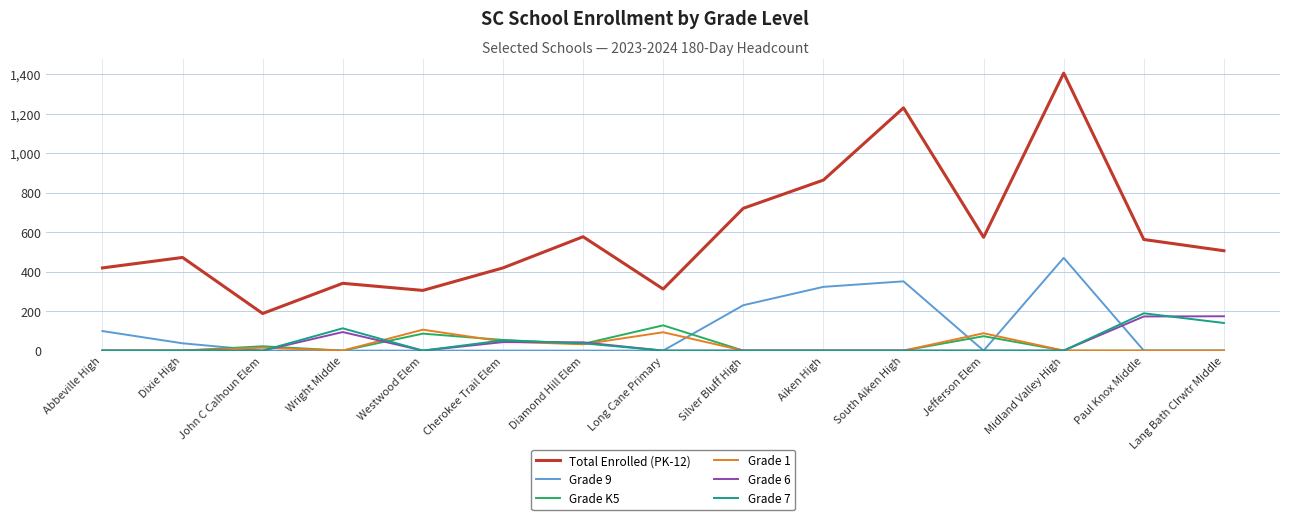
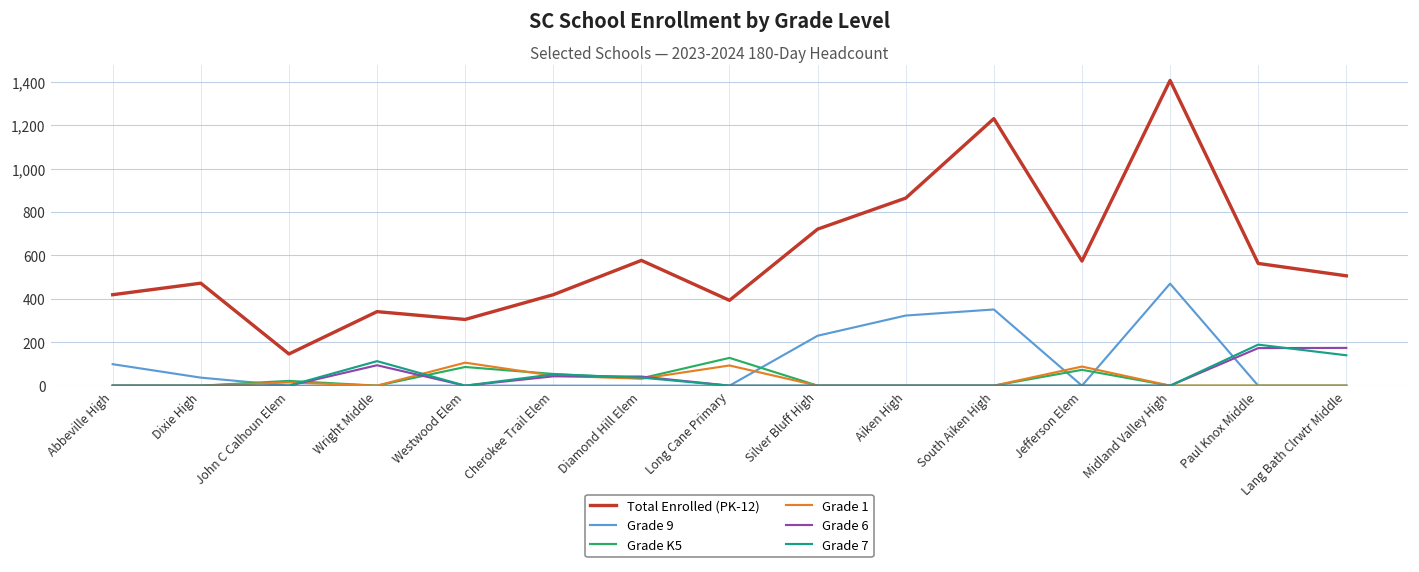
Total Enrolled (PK-12), John C Calhoun Elem: 190 -> 150
Total Enrolled (PK-12), Long Cane Primary: 310 -> 390
